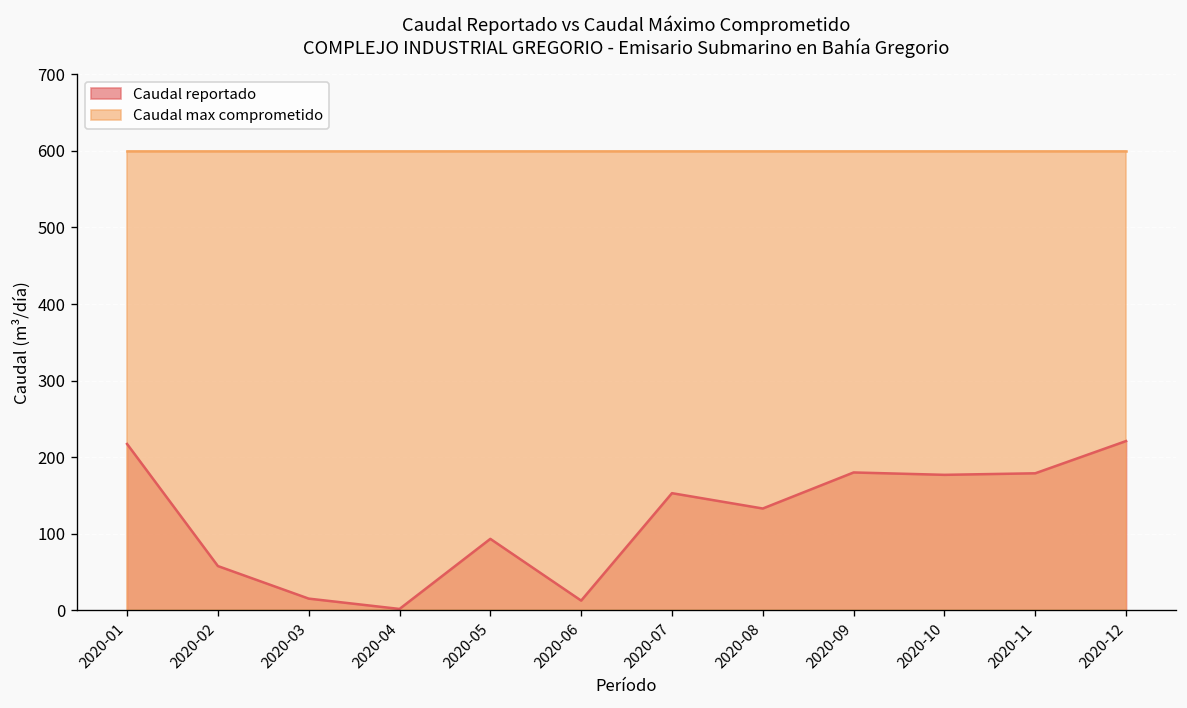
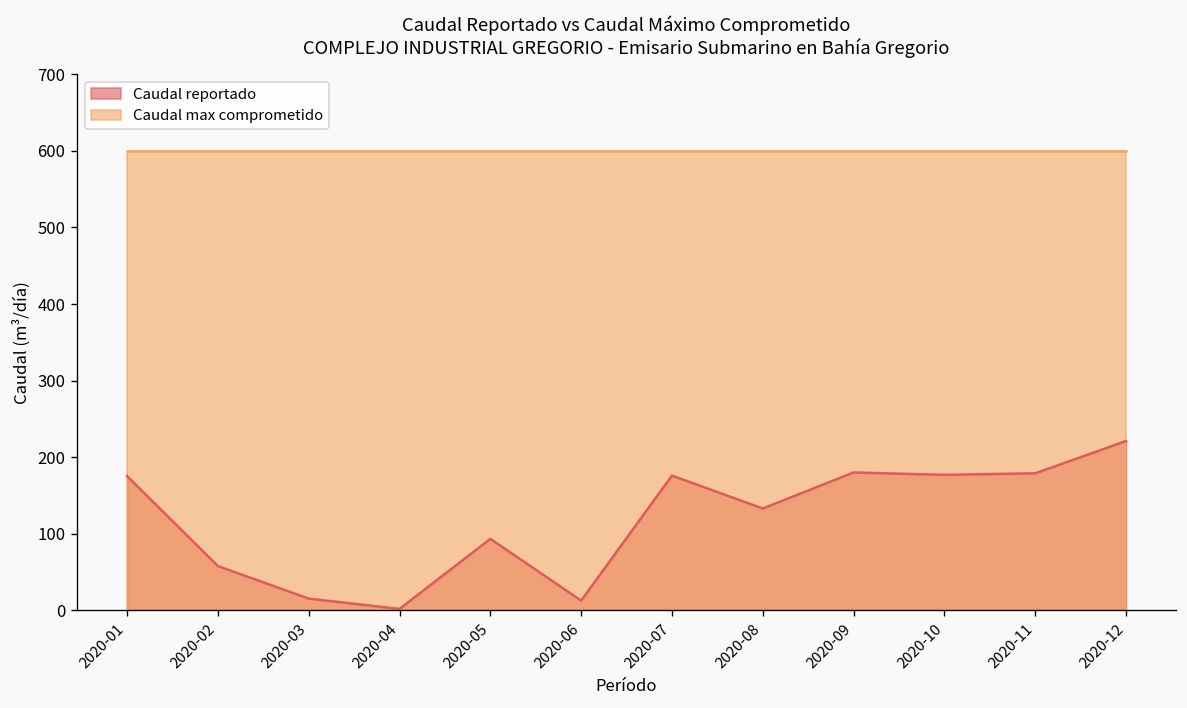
Caudal reportado, 2020-01: 220 -> 180
Caudal reportado, 2020-07: 150 -> 180
